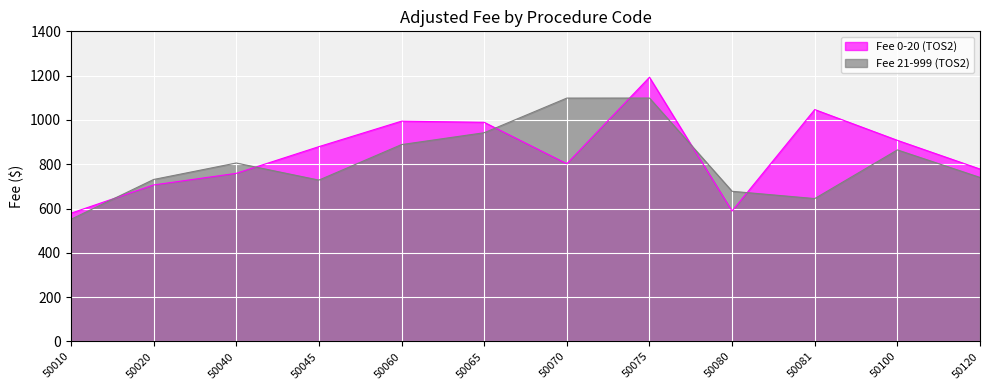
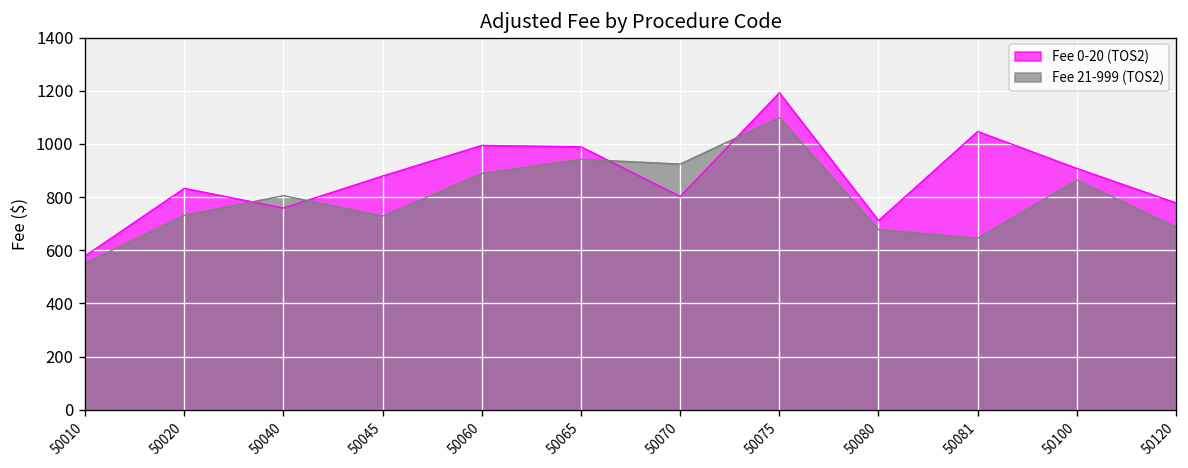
Fee 0-20 (TOS2), 50020: 710 -> 830
Fee 21-999 (TOS2), 50070: 1100 -> 920
Fee 0-20 (TOS2), 50080: 590 -> 710
Fee 21-999 (TOS2), 50120: 740 -> 690
